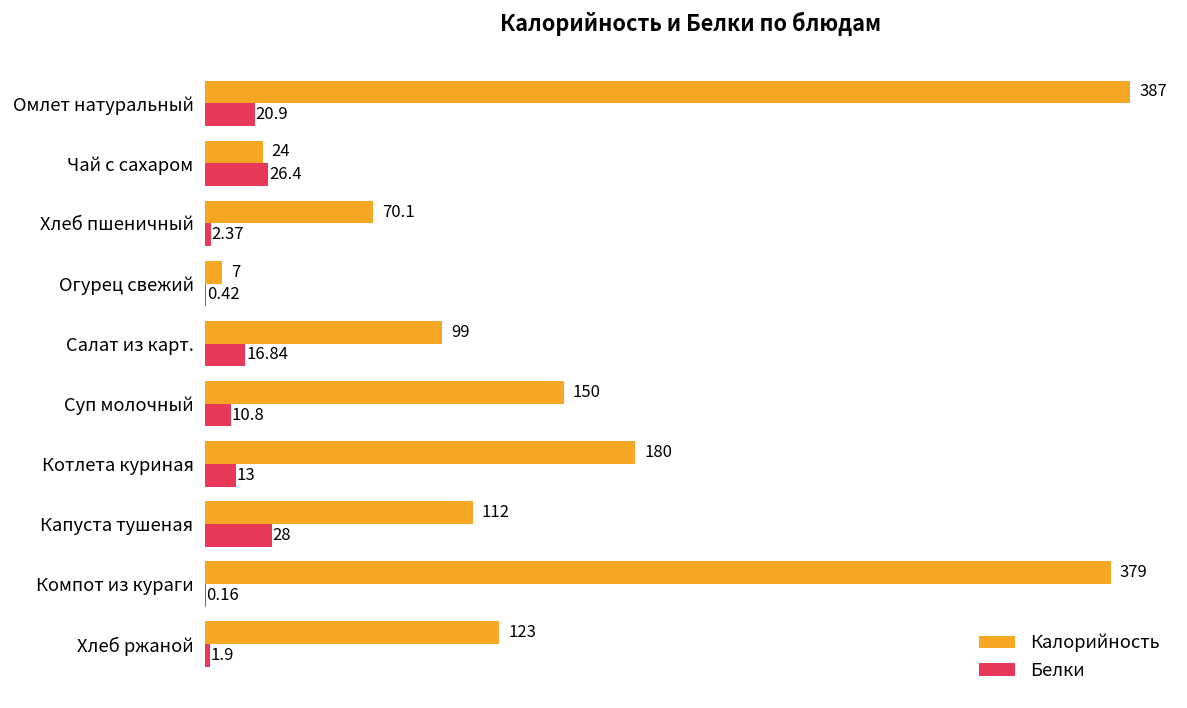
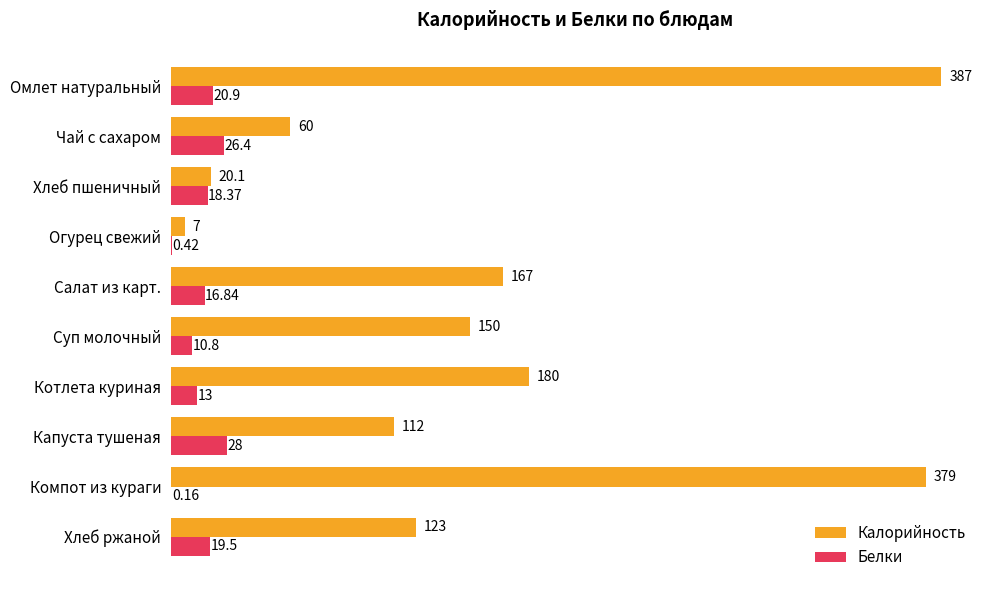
Калорийность, Чай с сахаром: 24 -> 60
Калорийность, Хлеб пшеничный: 70.1 -> 20.1
Белки, Хлеб пшеничный: 2.37 -> 18.37
Калорийность, Салат из карт.: 99 -> 167
Белки, Хлеб ржаной: 1.9 -> 19.5
